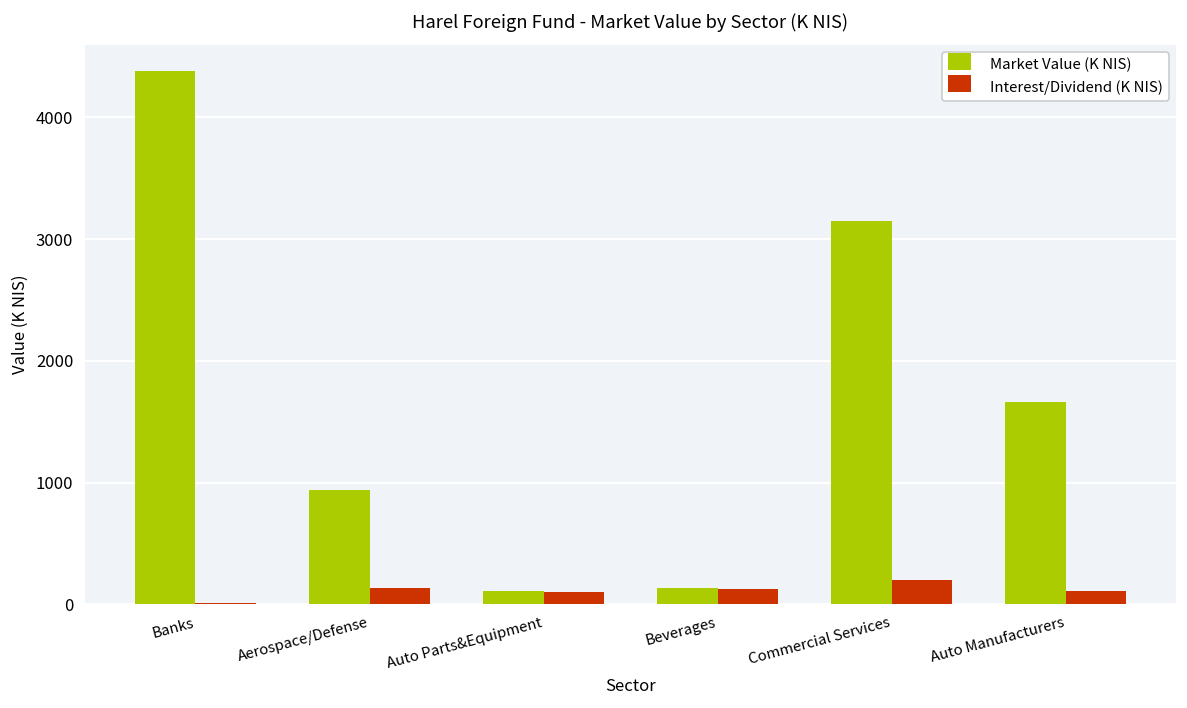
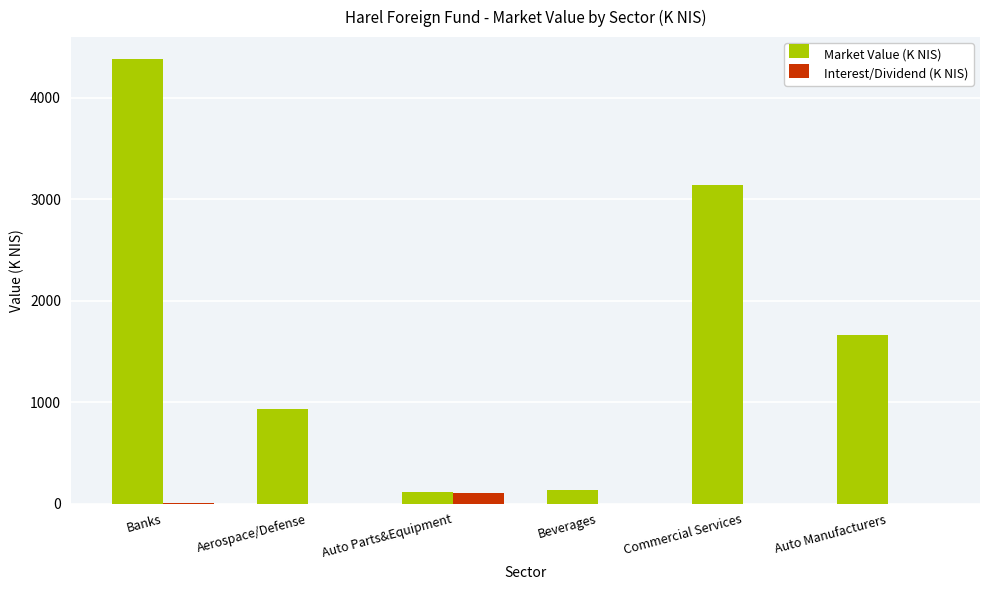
Interest/Dividend (K NIS), Aerospace/Defense: 130 -> 0
Interest/Dividend (K NIS), Beverages: 120 -> 0
Interest/Dividend (K NIS), Commercial Services: 200 -> 0
Interest/Dividend (K NIS), Auto Manufacturers: 110 -> 0
